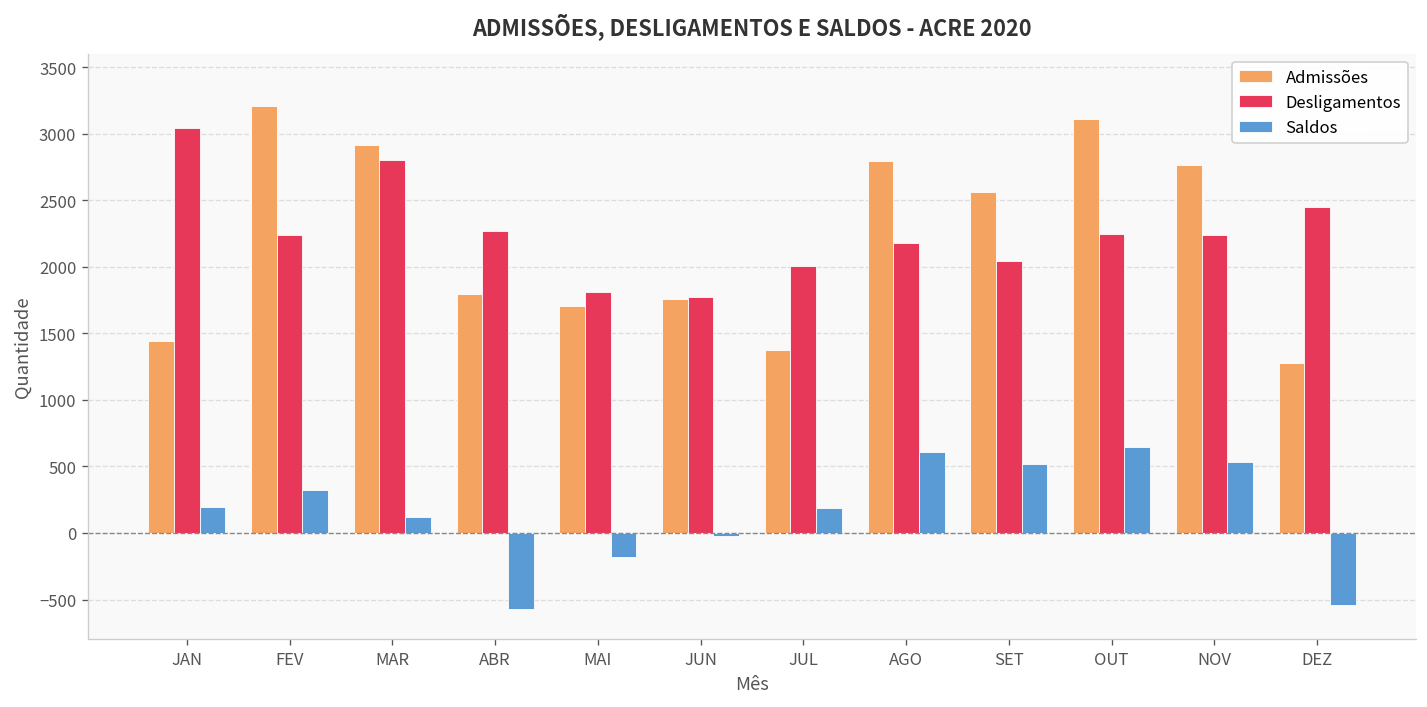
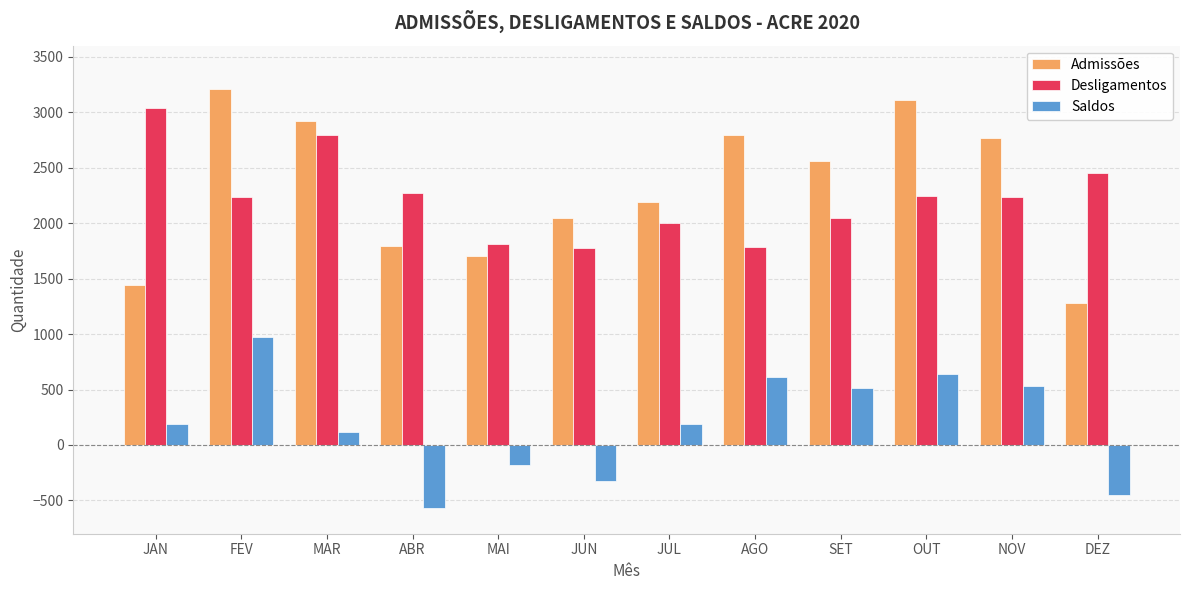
Saldos, FEV: 320 -> 970
Admissões, JUN: 1760 -> 2050
Saldos, JUN: -20 -> -330
Admissões, JUL: 1380 -> 2190
Desligamentos, AGO: 2180 -> 1790
Saldos, DEZ: -540 -> -450
